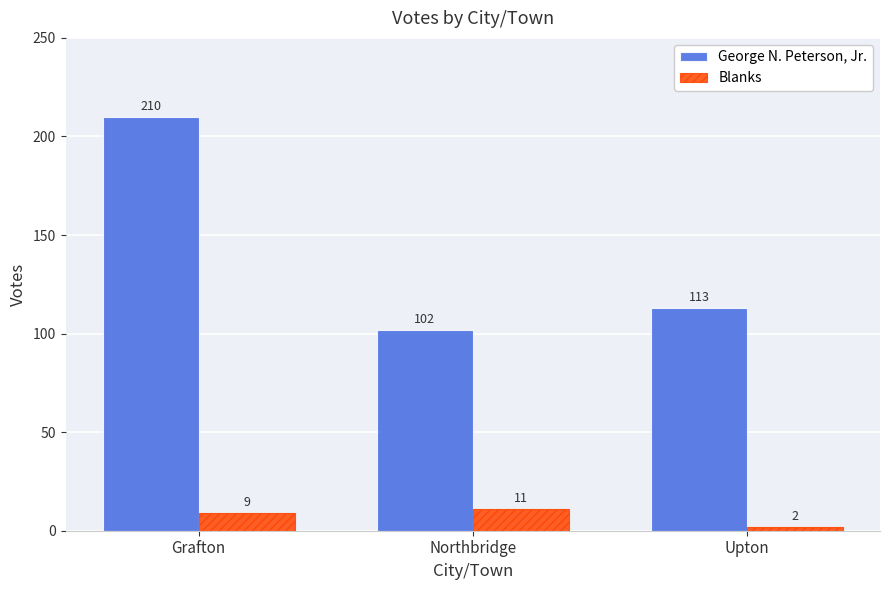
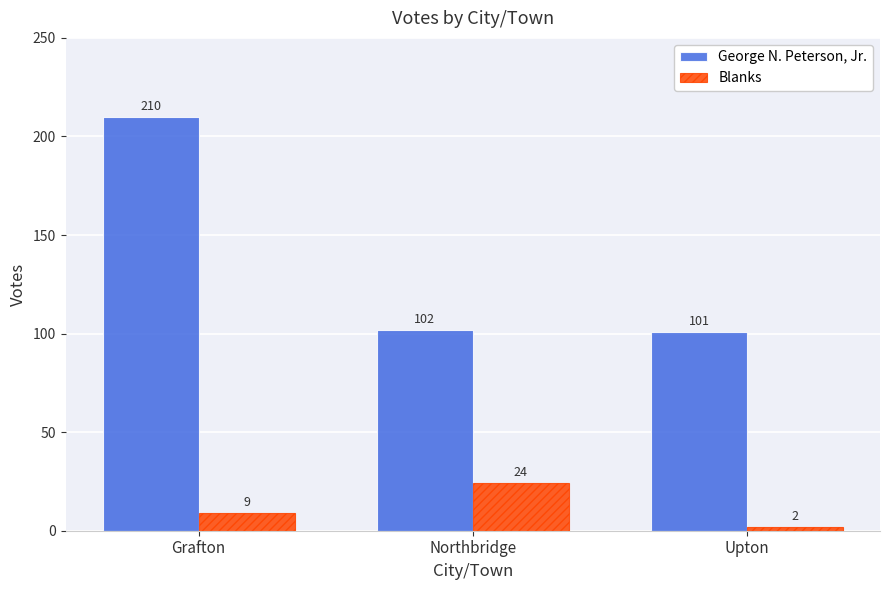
Blanks, Northbridge: 11 -> 24
George N. Peterson, Jr., Upton: 113 -> 101
